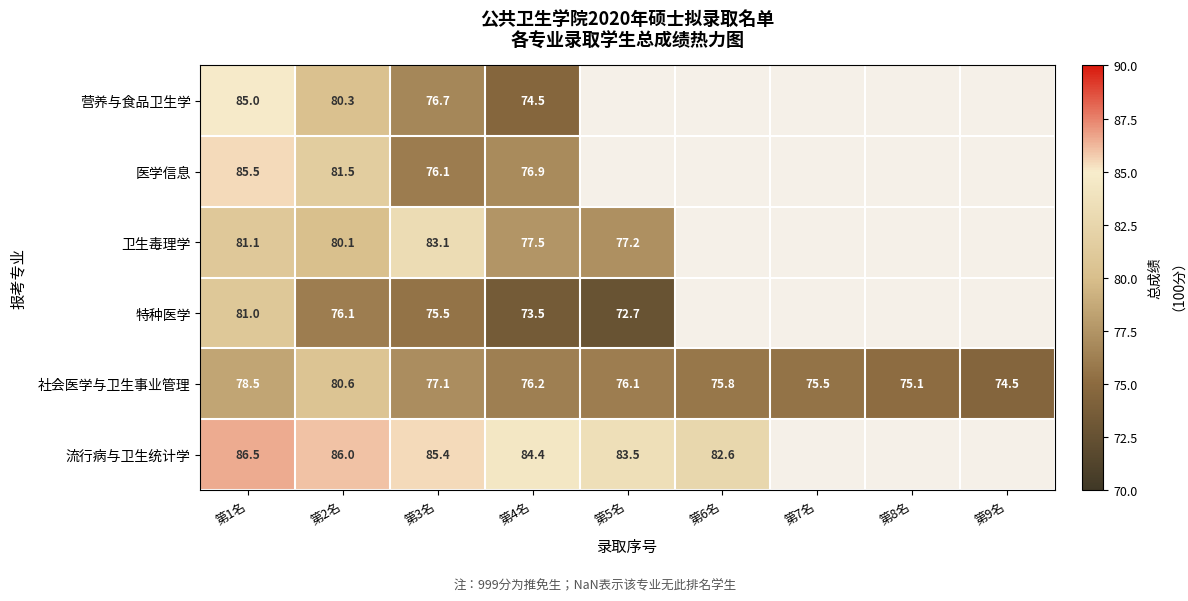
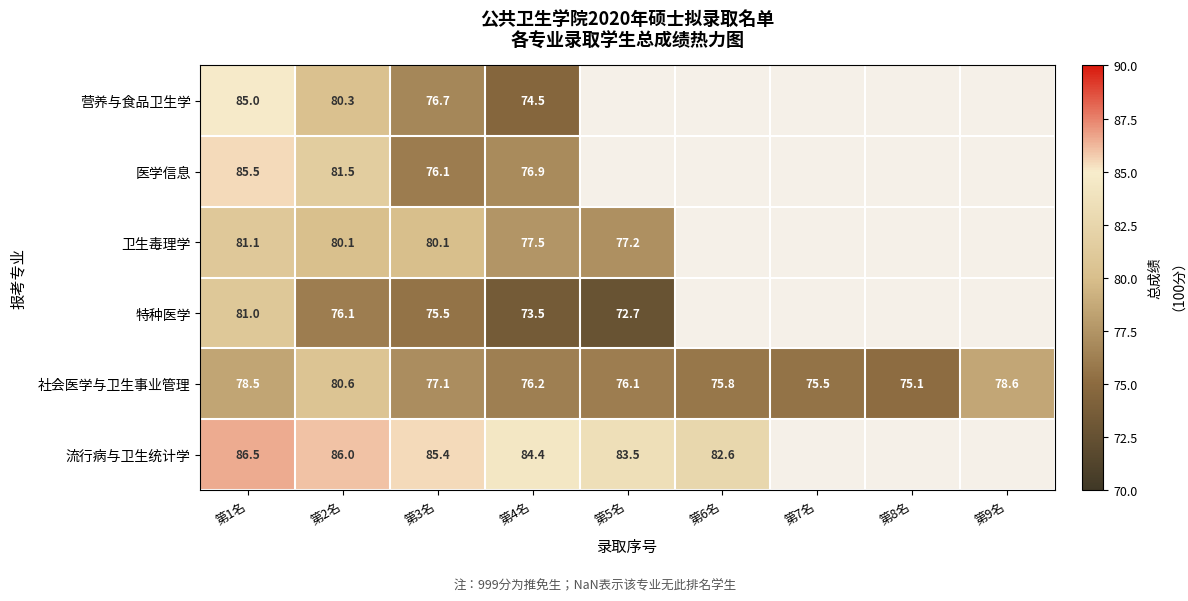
卫生毒理学, 第3名: 83.1 -> 80.1
社会医学与卫生事业管理, 第9名: 74.5 -> 78.6
